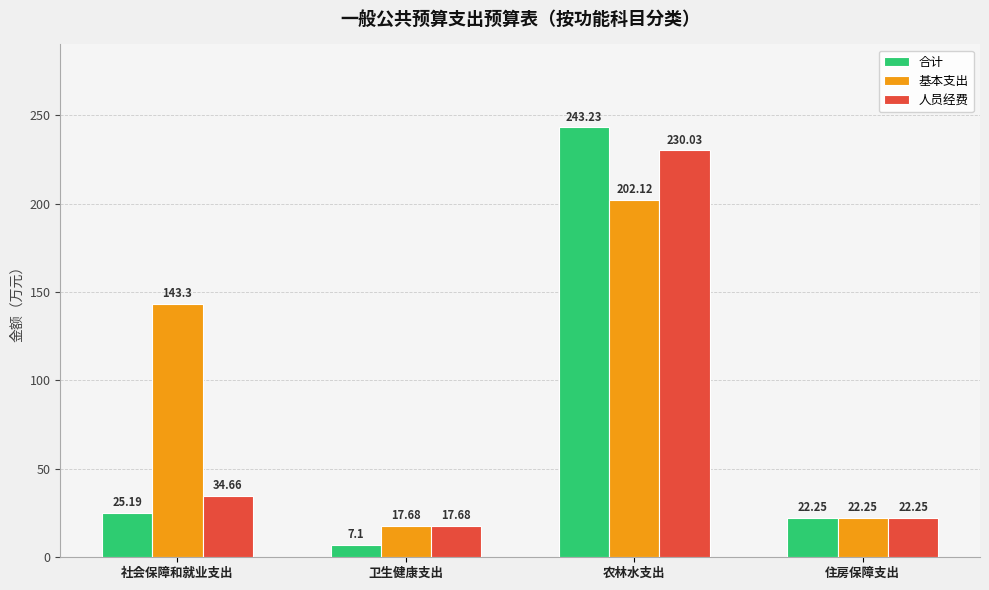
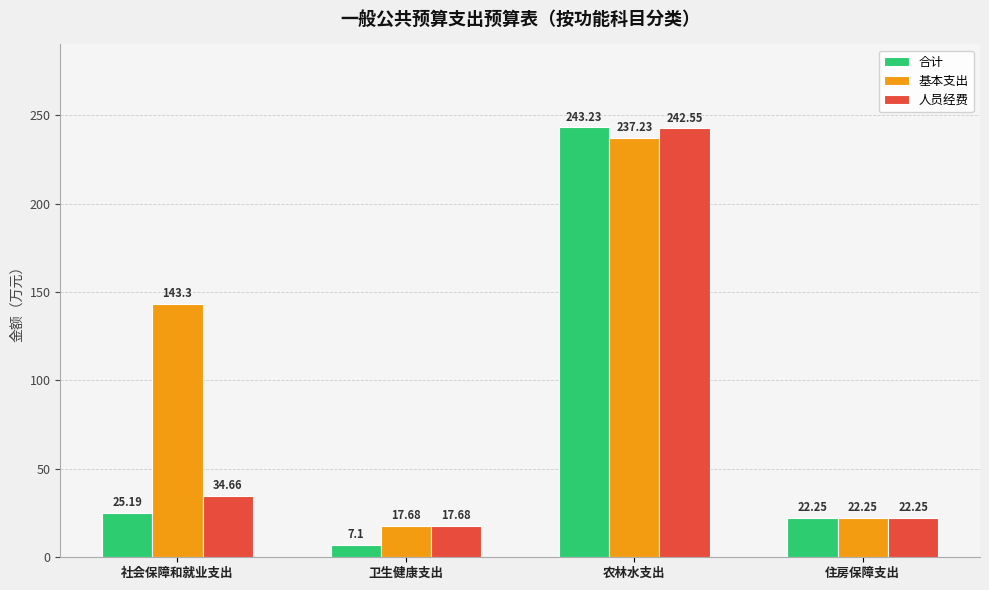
基本支出, 农林水支出: 202.12 -> 237.23
人员经费, 农林水支出: 230.03 -> 242.55
